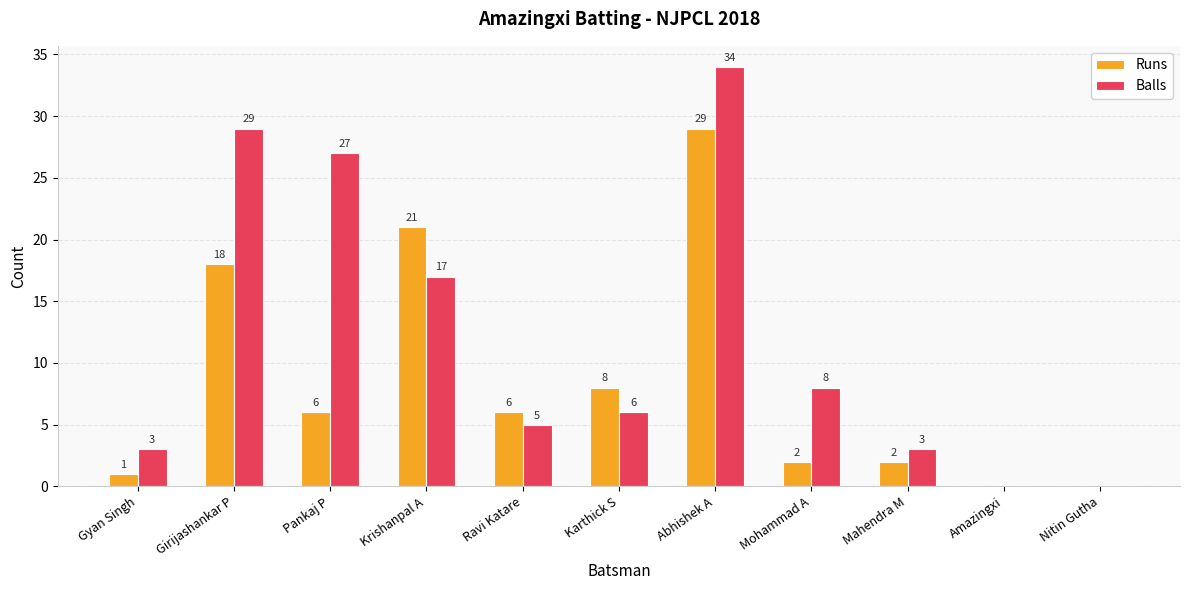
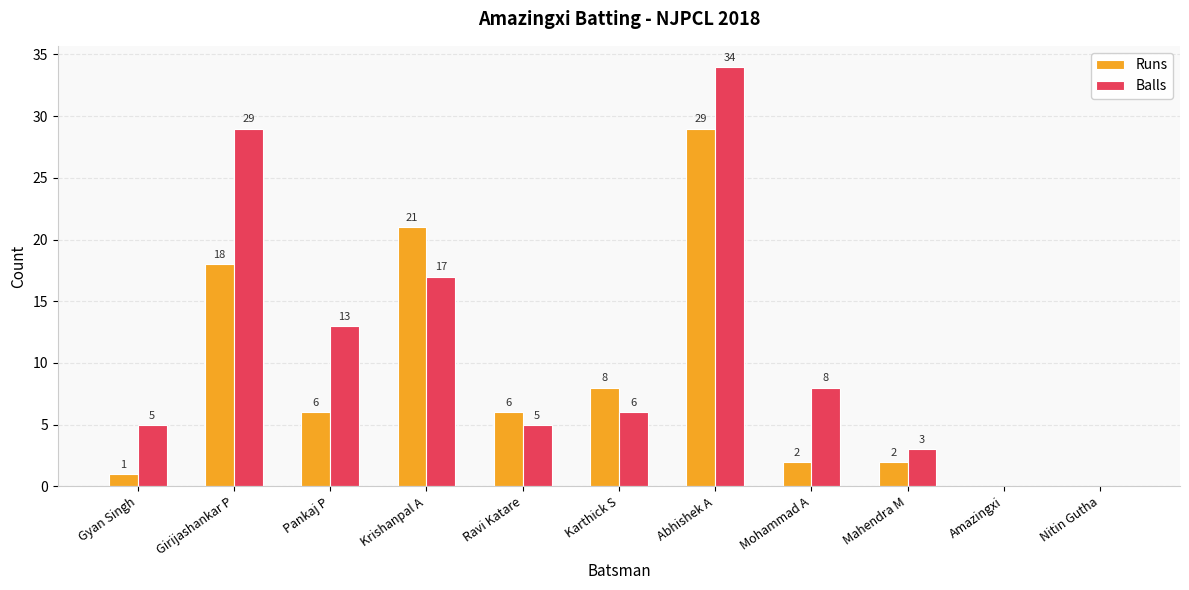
Balls, Gyan Singh: 3 -> 5
Balls, Pankaj P: 27 -> 13
